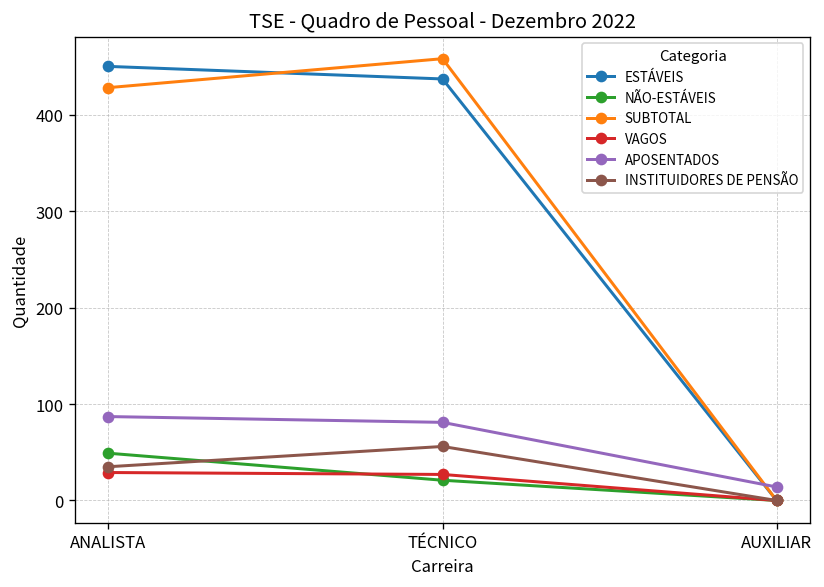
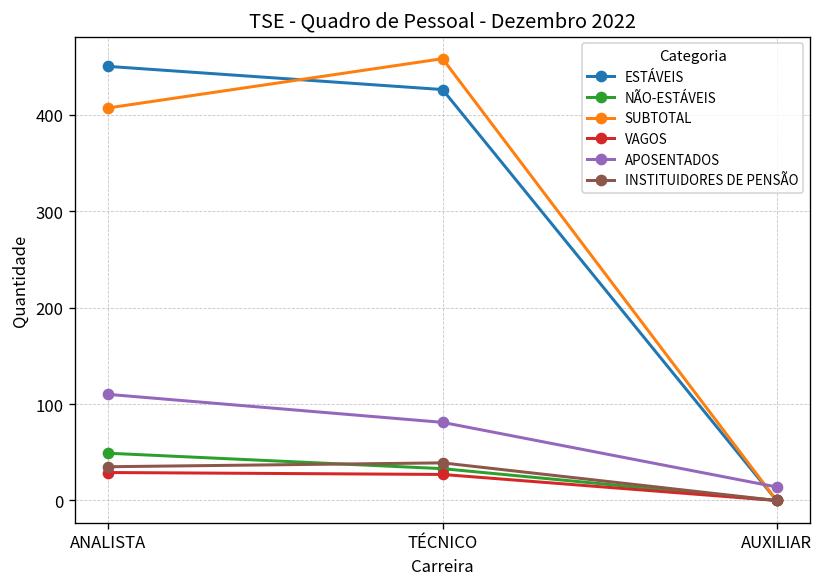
SUBTOTAL, ANALISTA: 430 -> 410
APOSENTADOS, ANALISTA: 90 -> 110
ESTÁVEIS, TÉCNICO: 440 -> 430
NÃO-ESTÁVEIS, TÉCNICO: 20 -> 30
INSTITUIDORES DE PENSÃO, TÉCNICO: 60 -> 40
